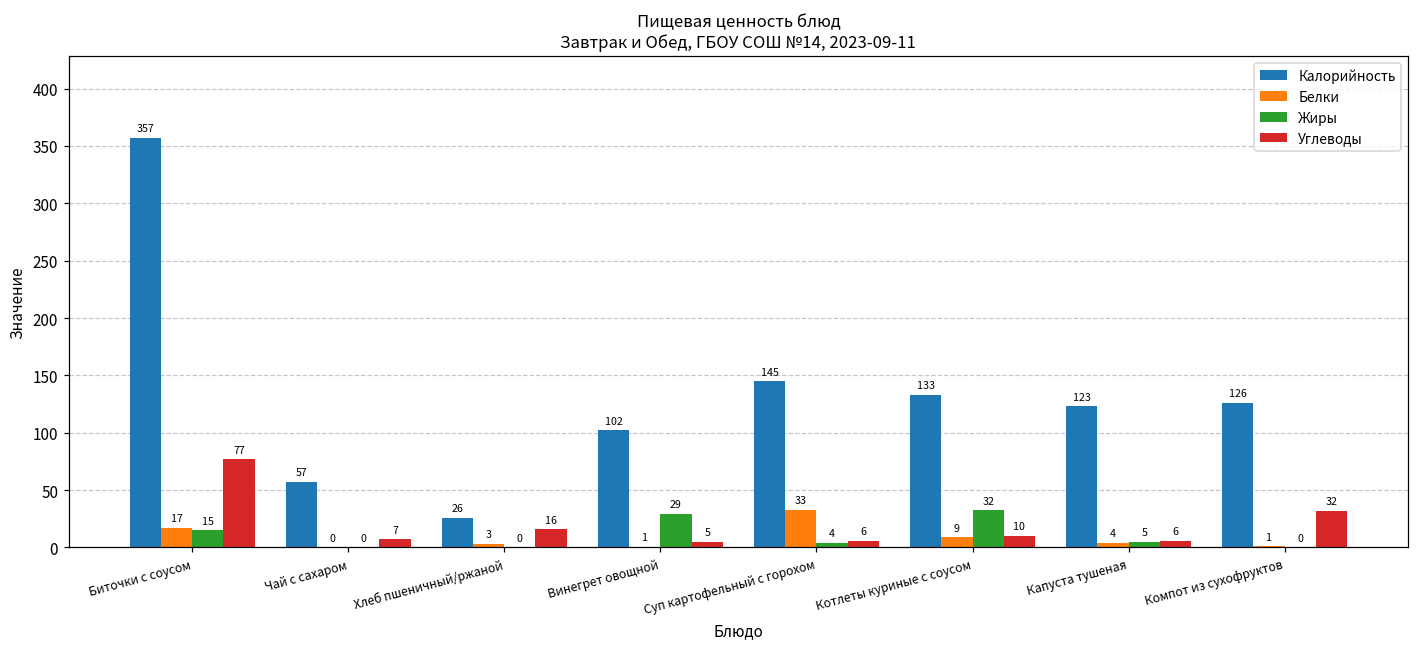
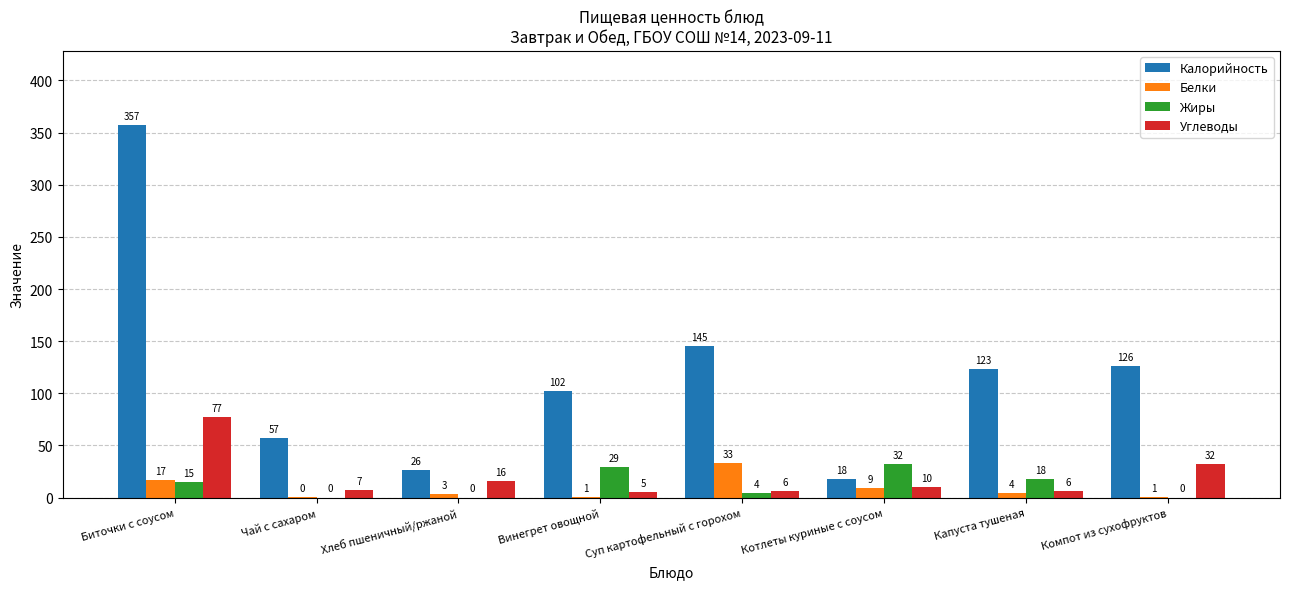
Калорийность, Котлеты куриные с соусом: 133 -> 18
Жиры, Капуста тушеная: 5 -> 18
